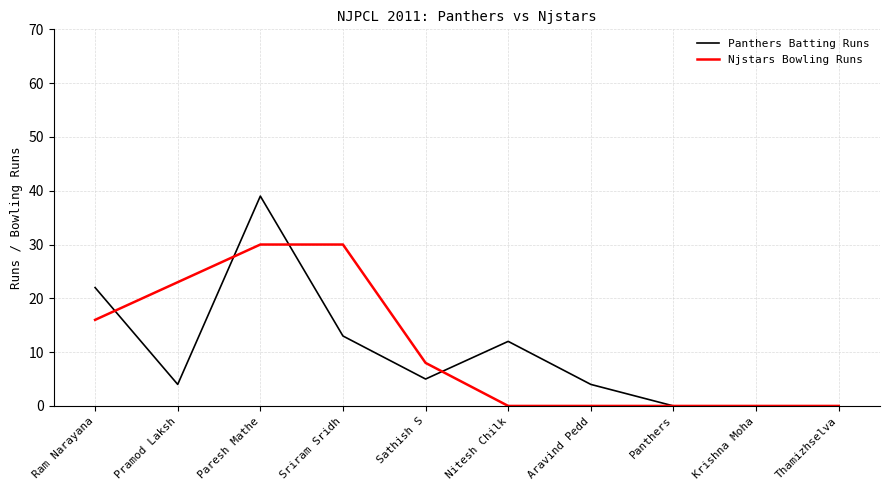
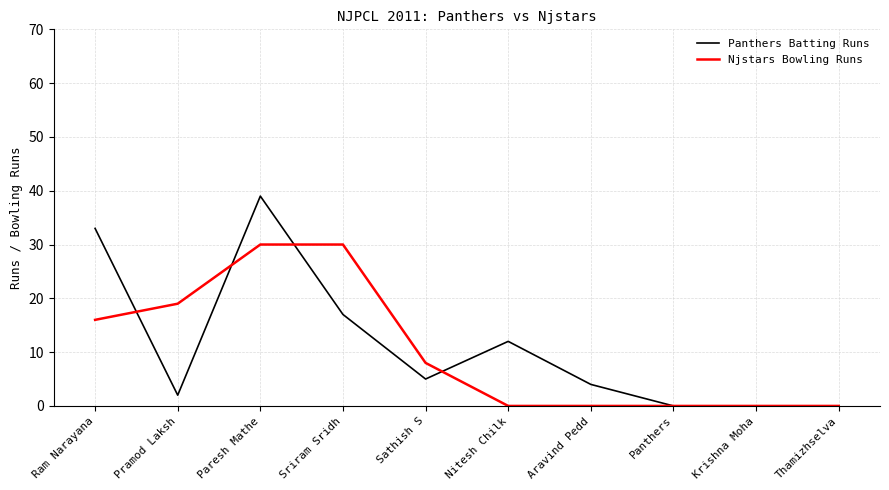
Panthers Batting Runs, Ram Narayana: 22 -> 33
Panthers Batting Runs, Pramod Laksh: 4 -> 2
Njstars Bowling Runs, Pramod Laksh: 23 -> 19
Panthers Batting Runs, Sriram Sridh: 13 -> 17
